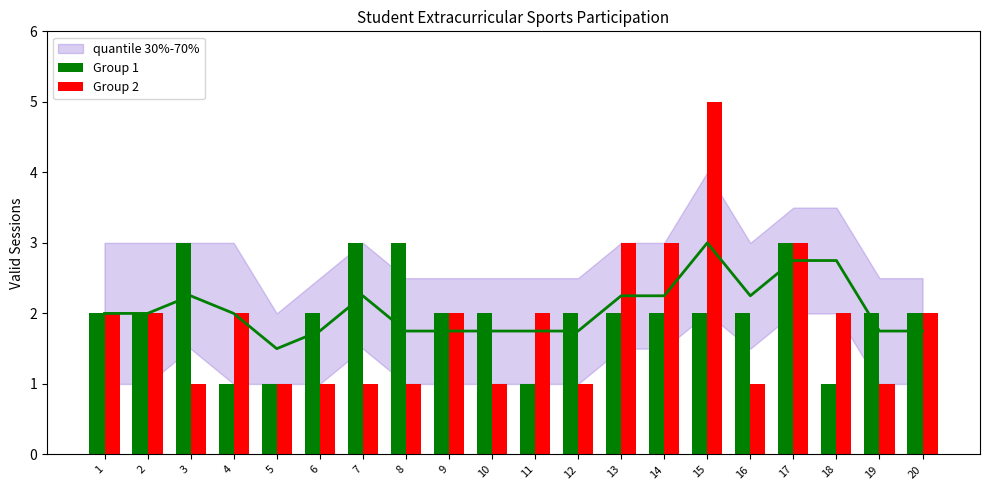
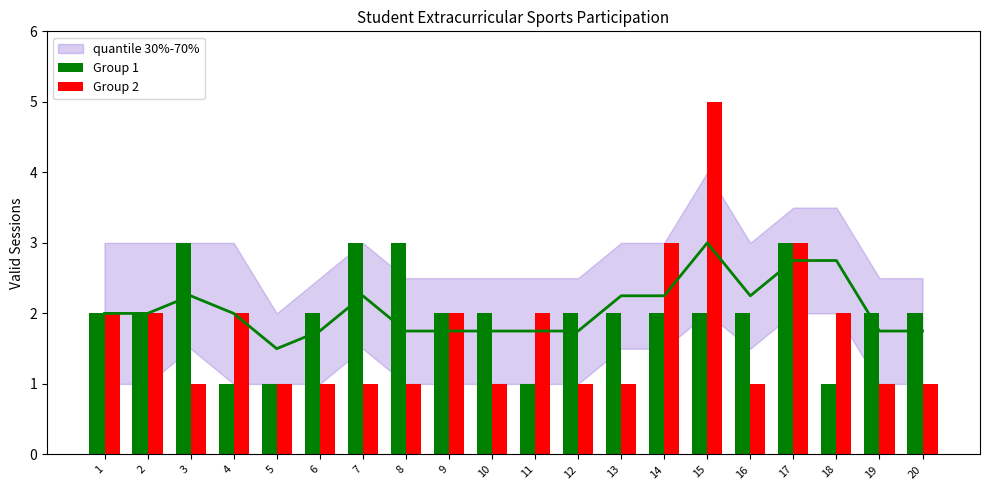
Group 2, 13: 3 -> 1
Group 2, 20: 2 -> 1
